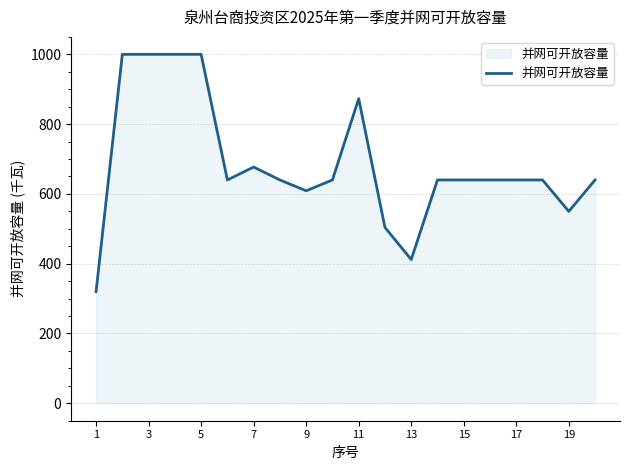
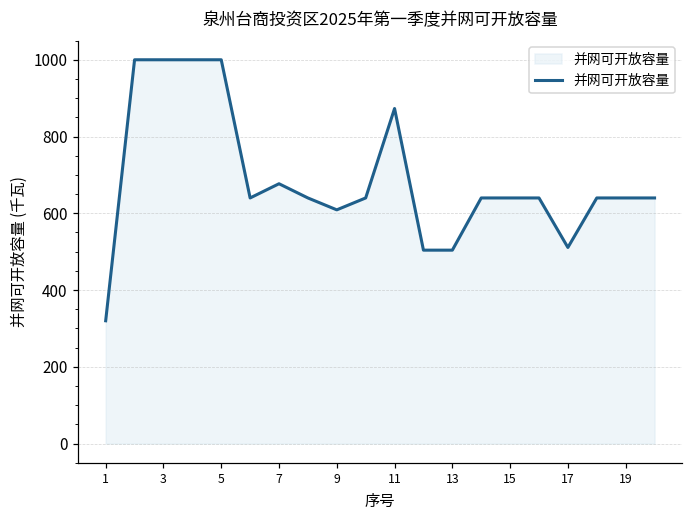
13: 410 -> 500
17: 640 -> 510
19: 550 -> 640
